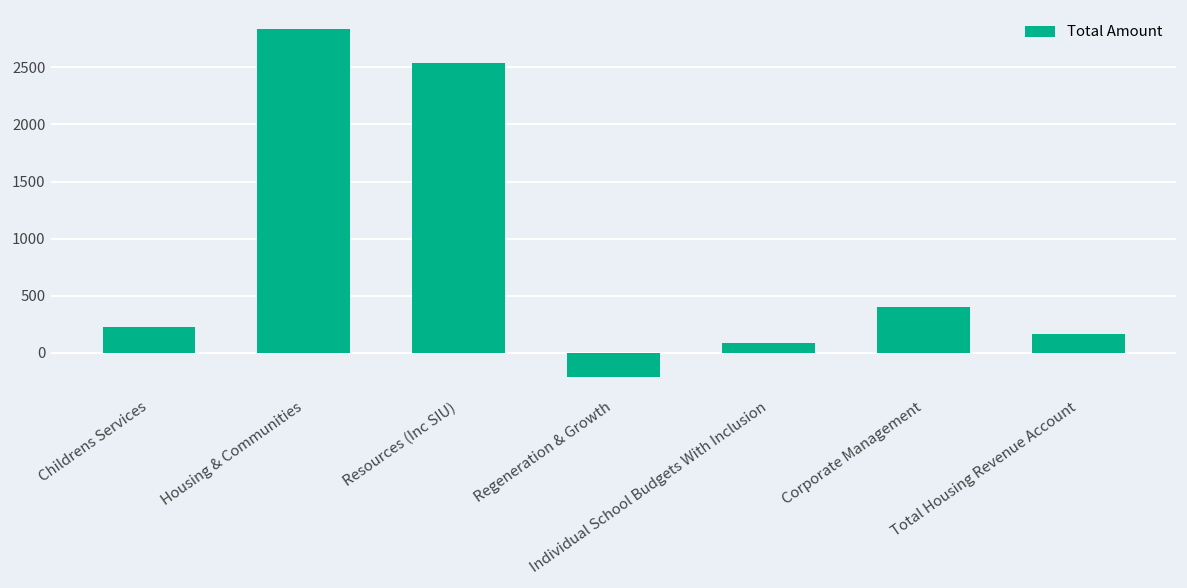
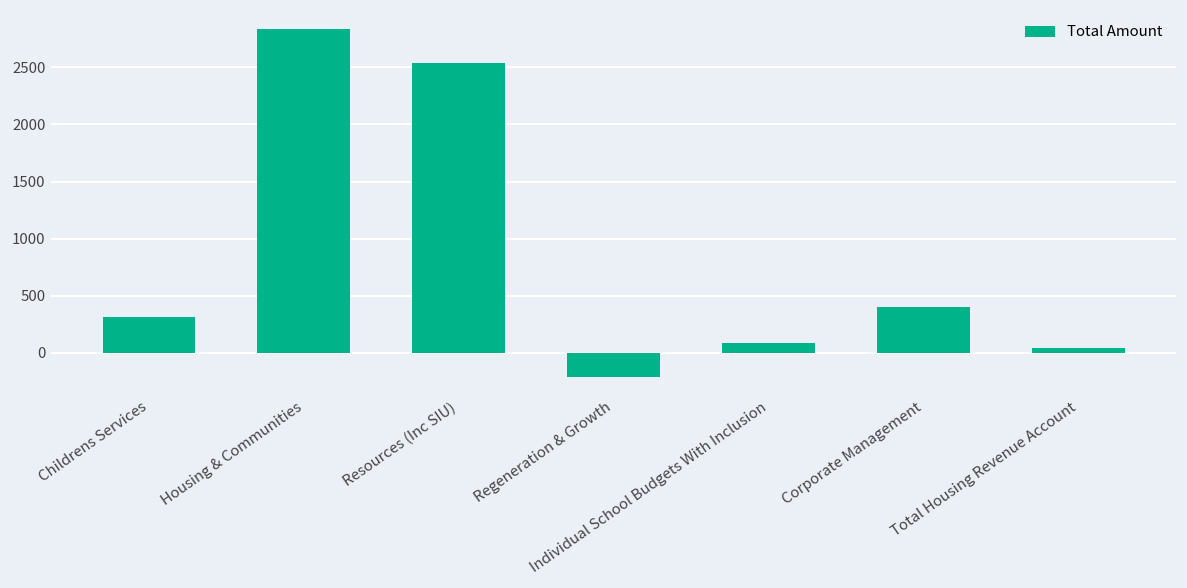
Childrens Services: 200 -> 300
Total Housing Revenue Account: 200 -> 0
